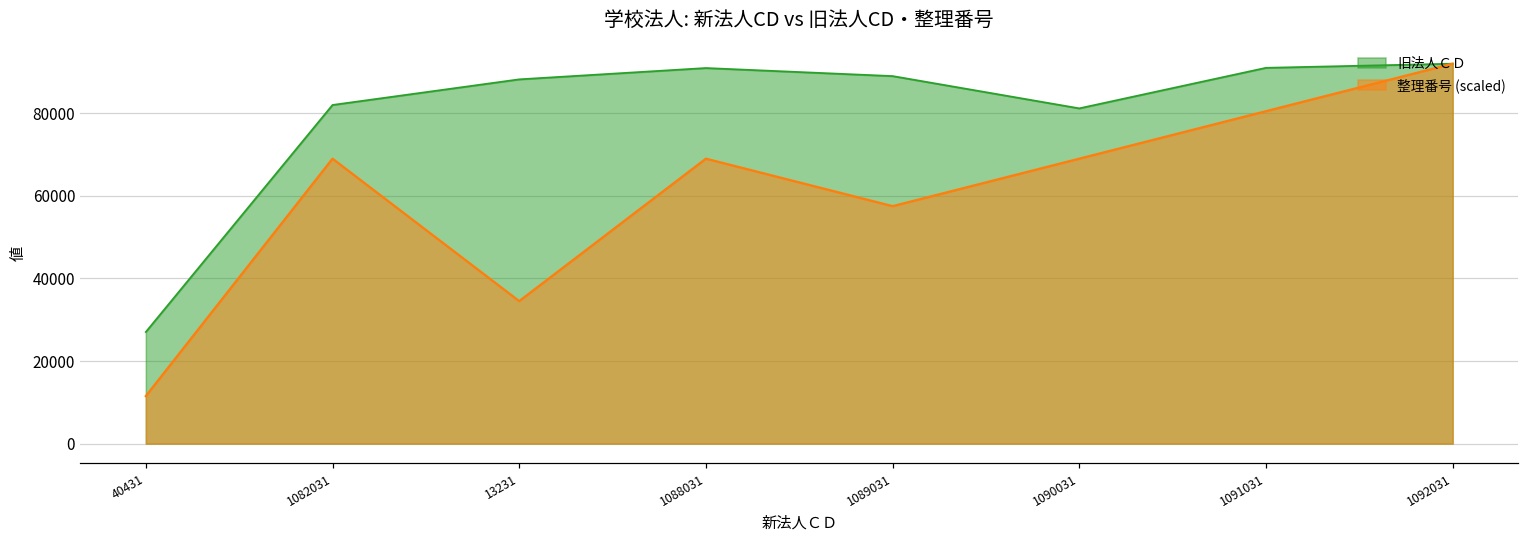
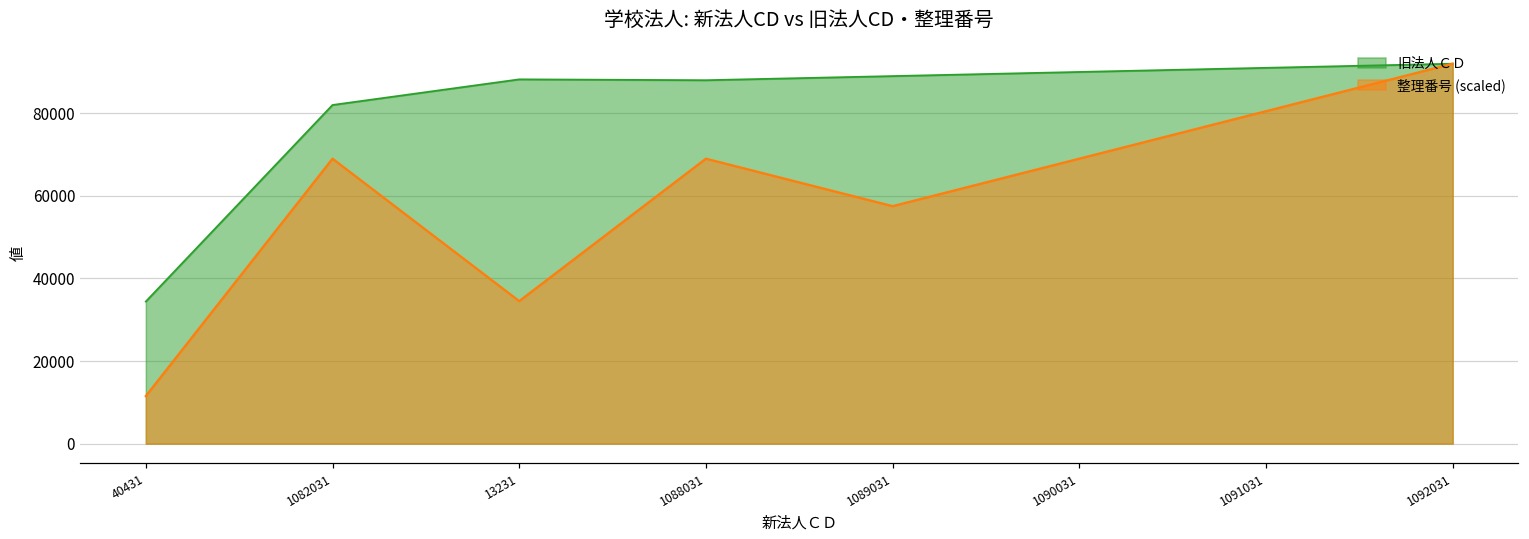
旧法人ＣＤ, 40431: 27000 -> 34000
旧法人ＣＤ, 1088031: 91000 -> 88000
旧法人ＣＤ, 1090031: 81000 -> 90000
